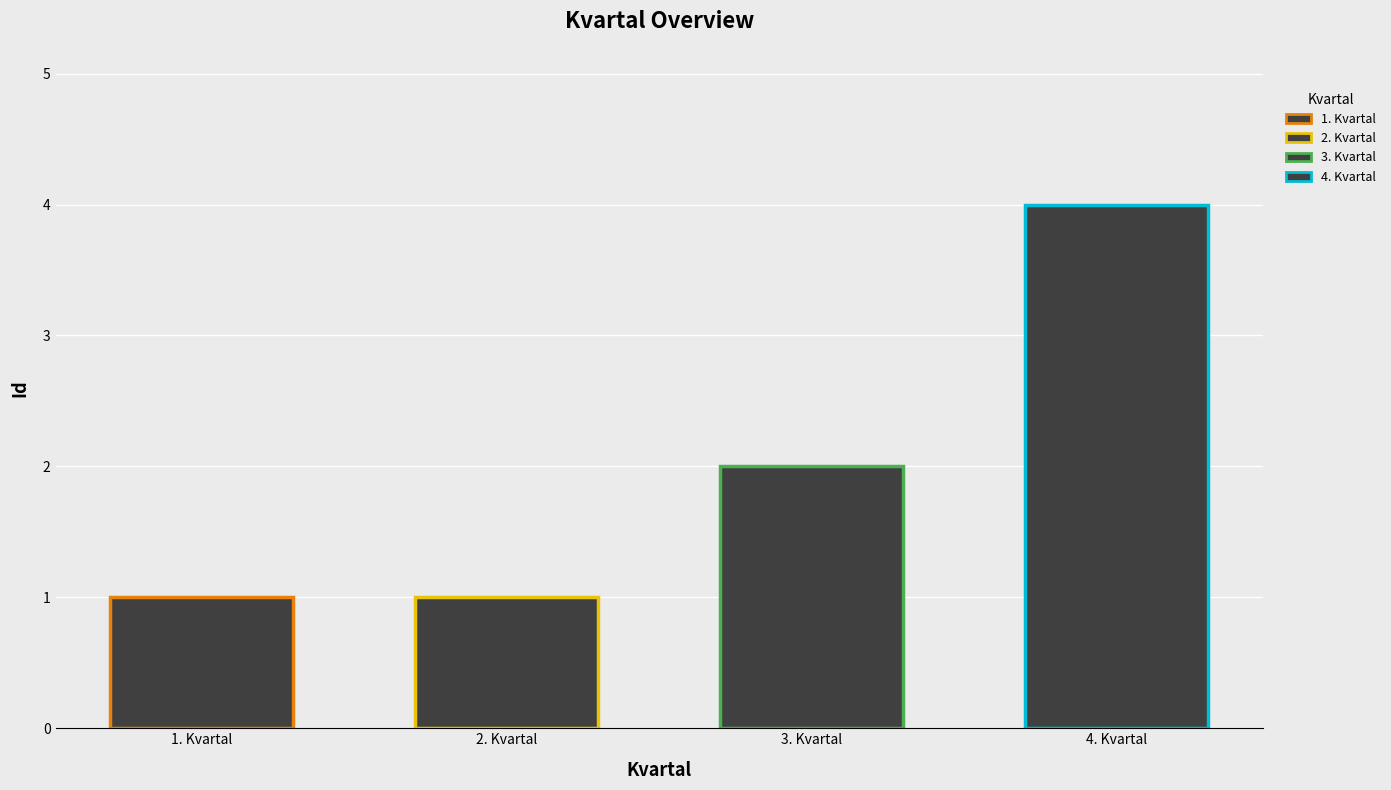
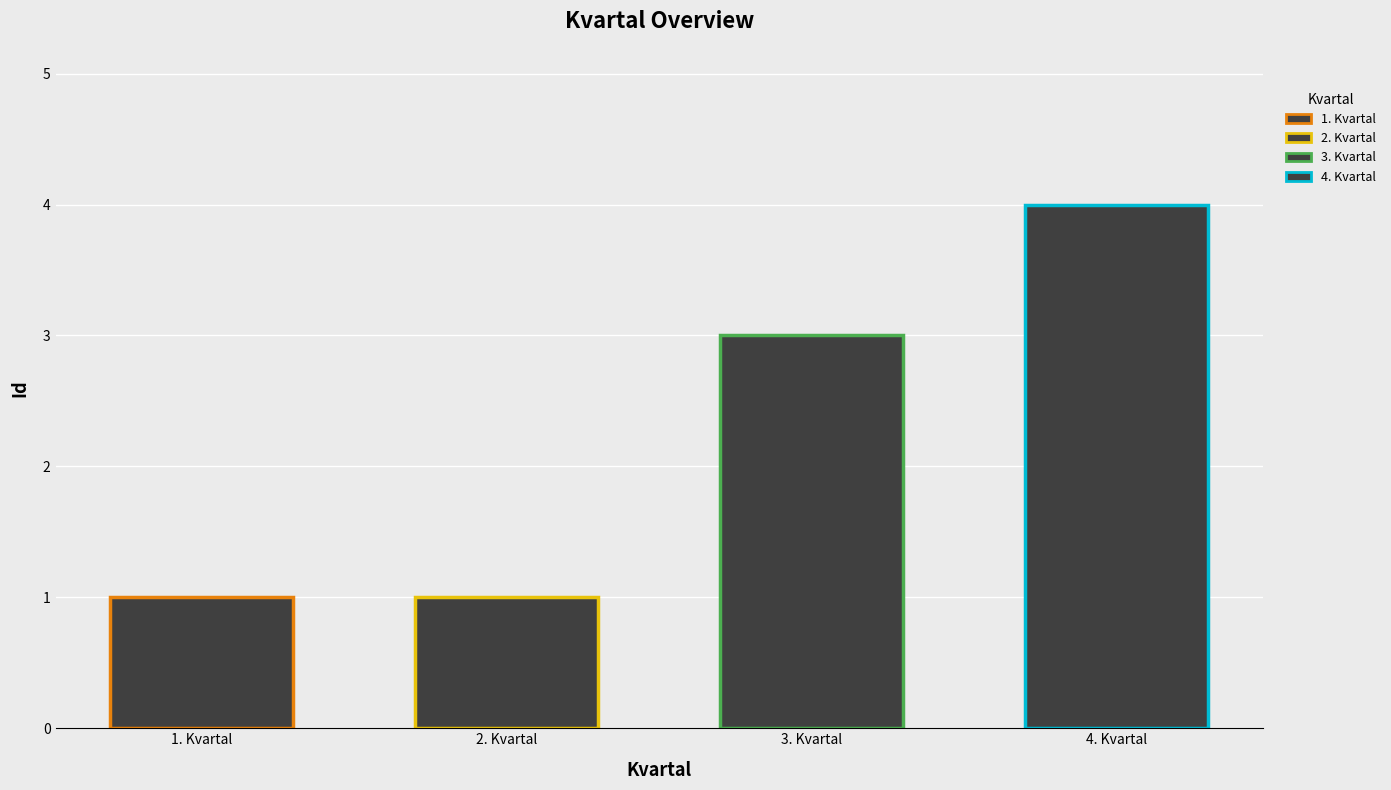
3. Kvartal: 2 -> 3
